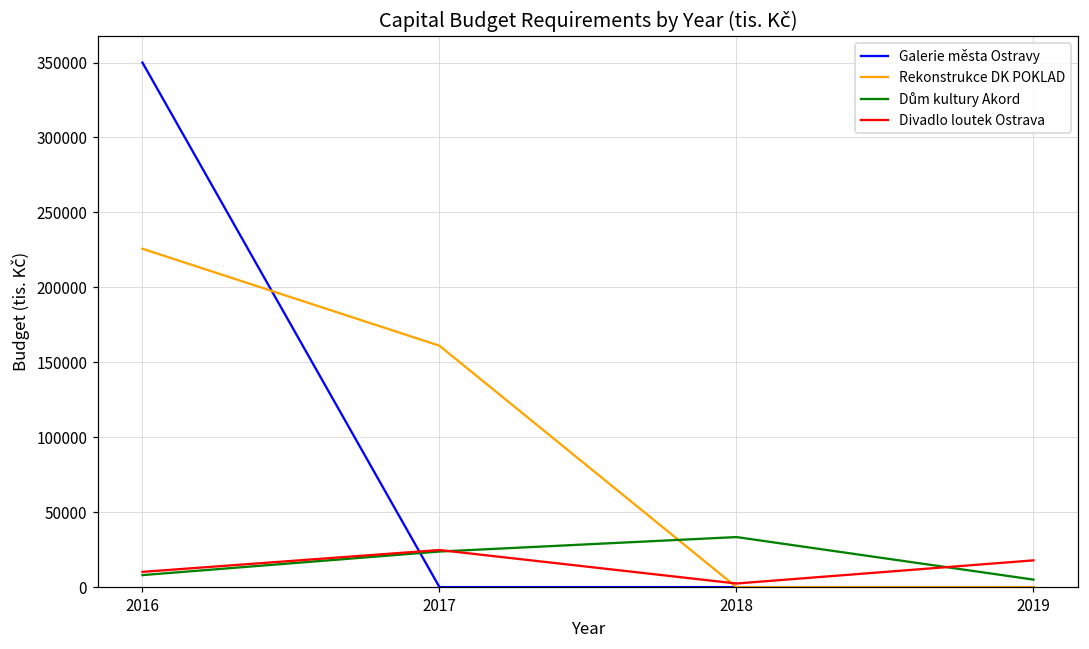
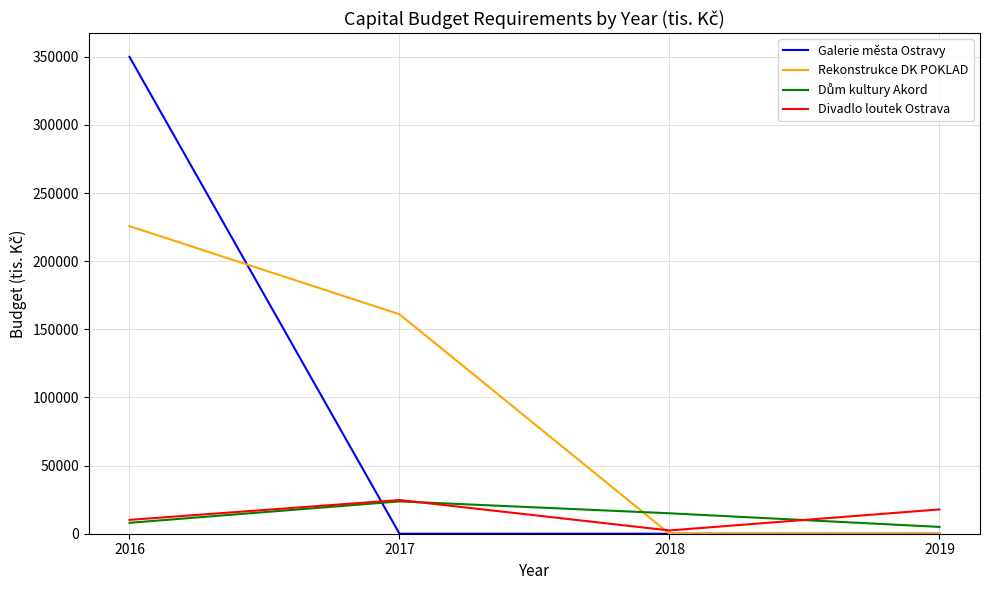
Dům kultury Akord, 2018: 33000 -> 15000
